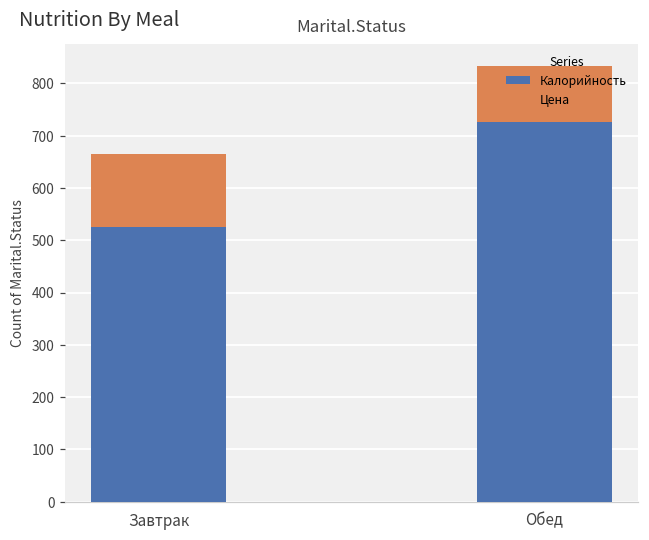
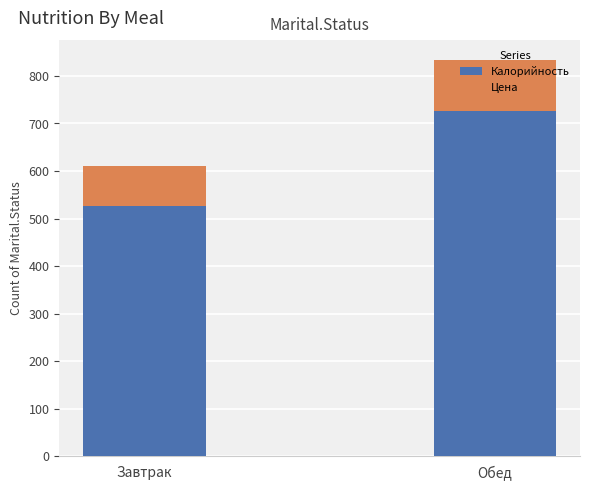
Цена, Завтрак: 140 -> 90
